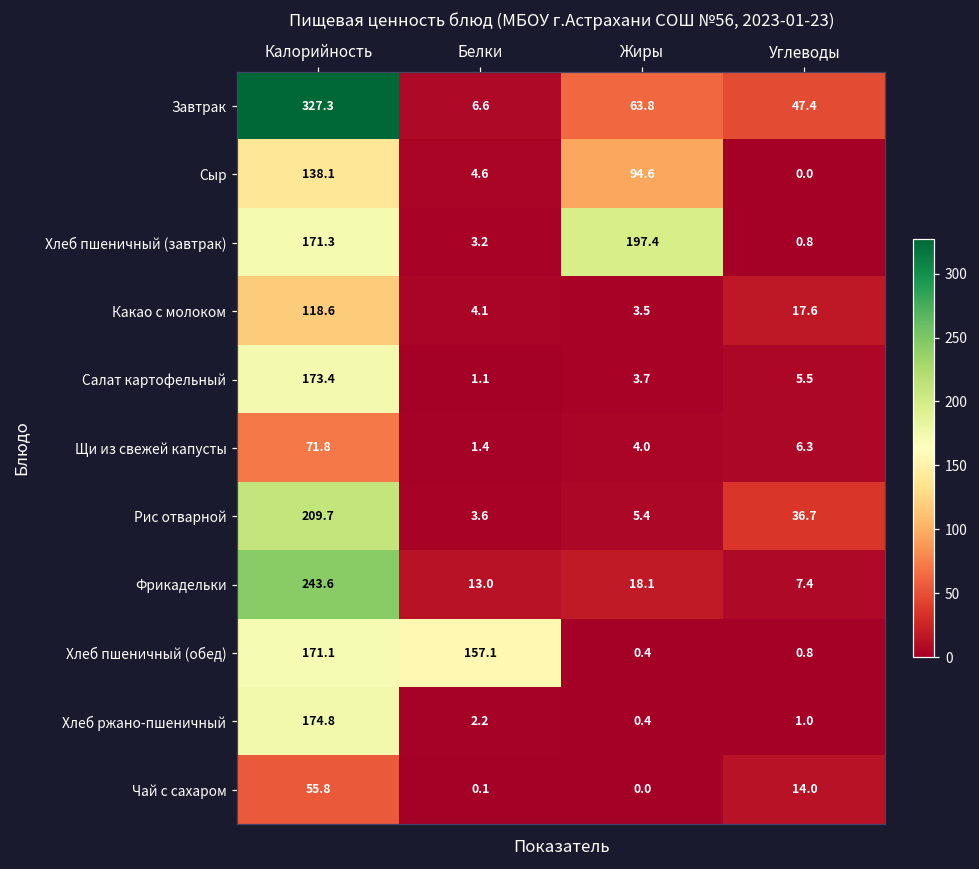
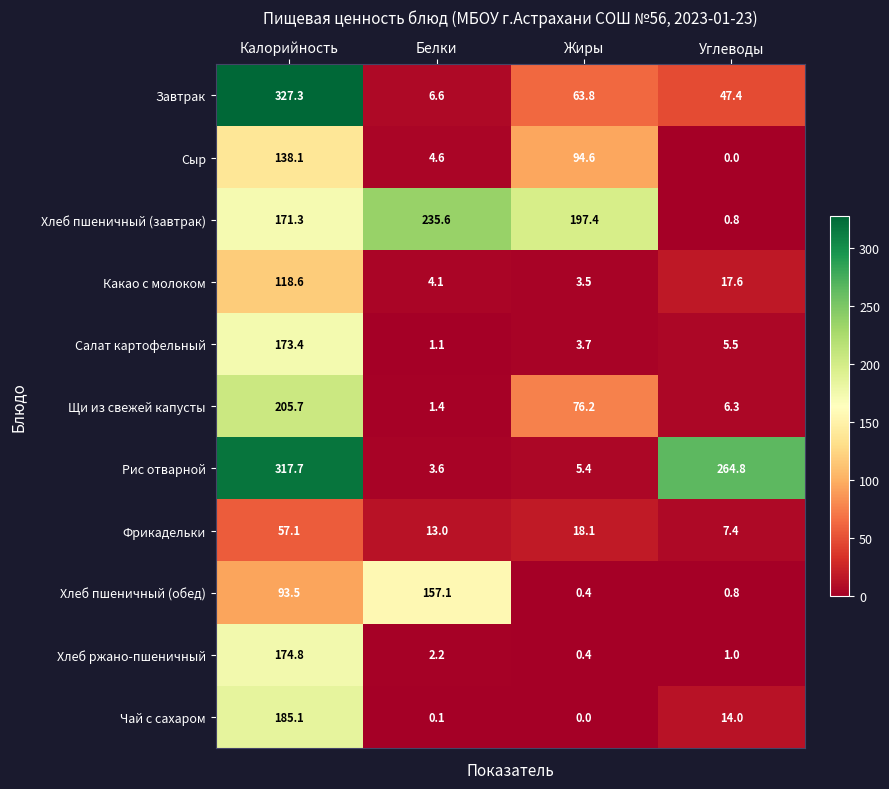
Хлеб пшеничный (завтрак), Белки: 3.2 -> 235.6
Щи из свежей капусты, Калорийность: 71.8 -> 205.7
Щи из свежей капусты, Жиры: 4.0 -> 76.2
Рис отварной, Калорийность: 209.7 -> 317.7
Рис отварной, Углеводы: 36.7 -> 264.8
Фрикадельки, Калорийность: 243.6 -> 57.1
Хлеб пшеничный (обед), Калорийность: 171.1 -> 93.5
Чай с сахаром, Калорийность: 55.8 -> 185.1
